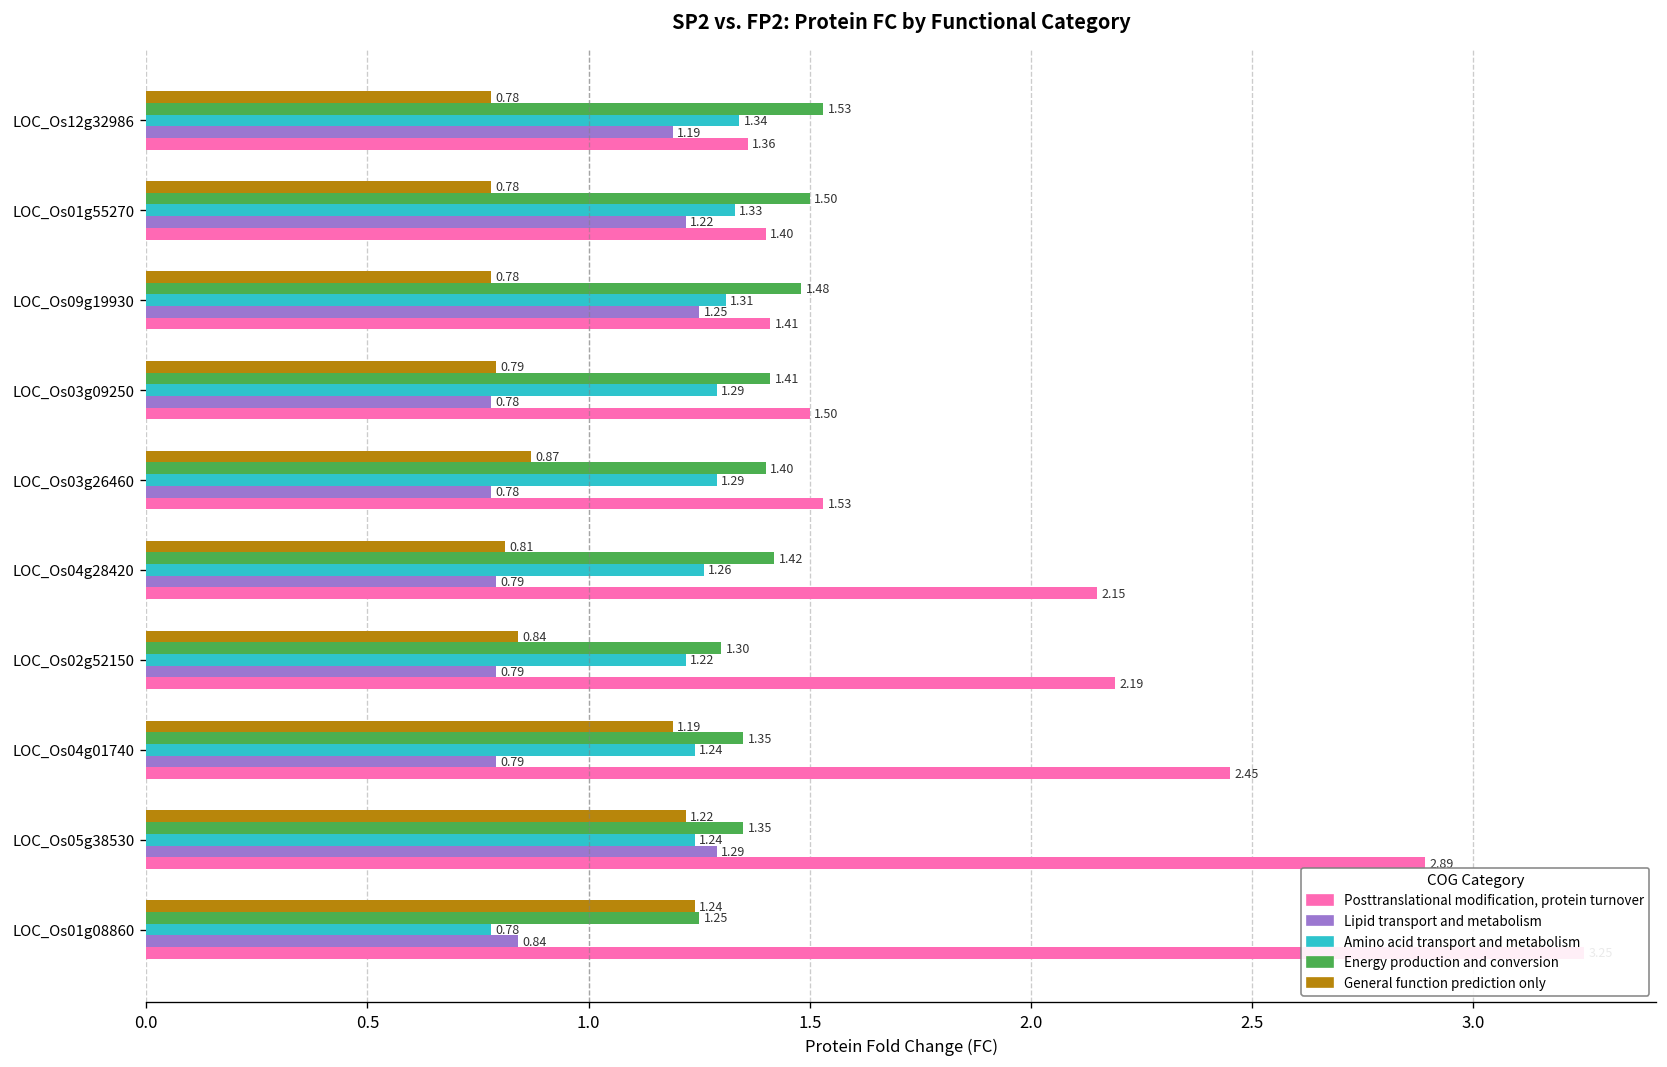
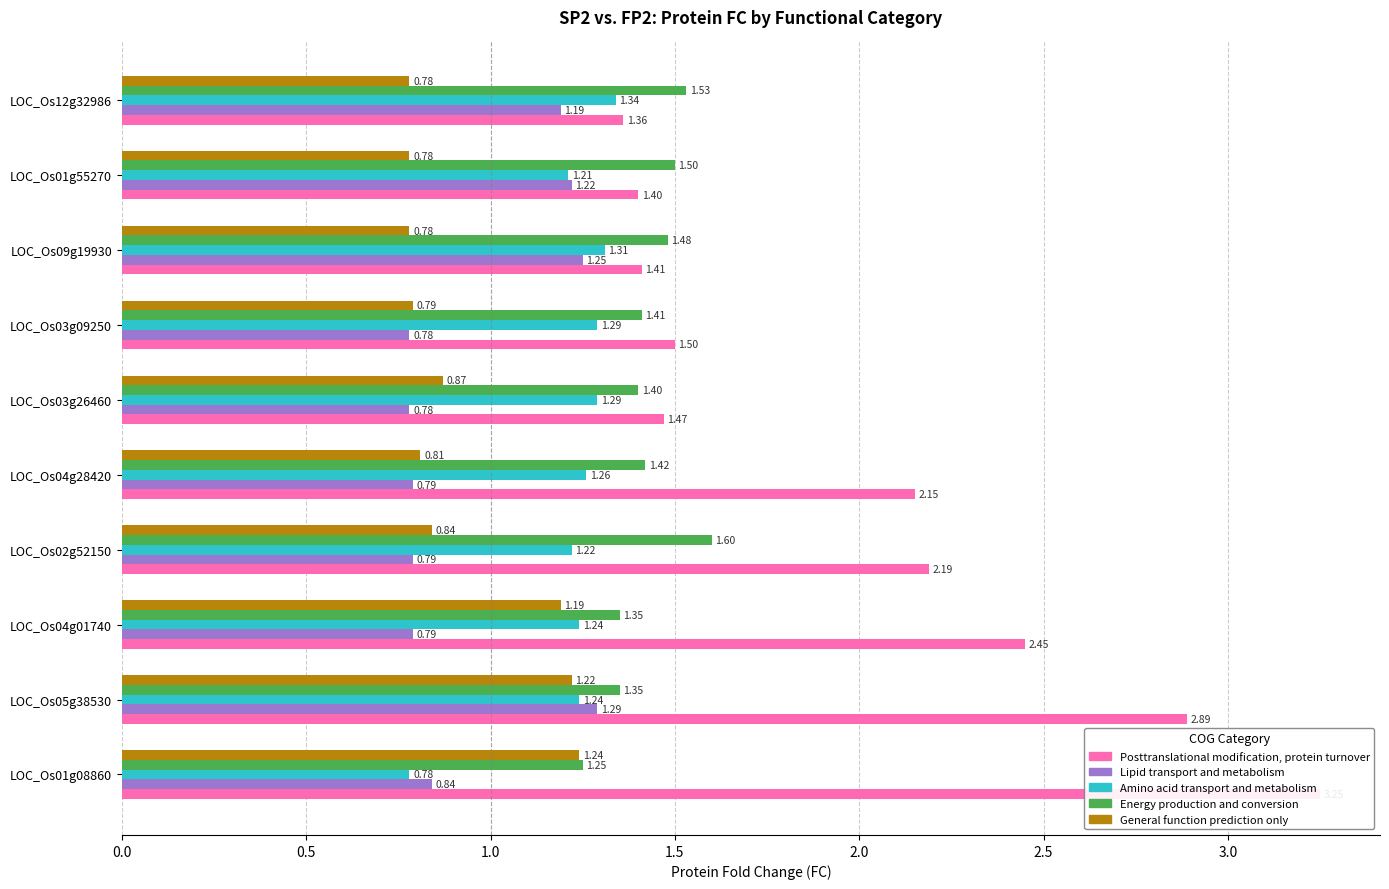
Amino acid transport and metabolism, LOC_Os01g55270: 1.33 -> 1.21
Posttranslational modification, protein turnover, LOC_Os03g26460: 1.53 -> 1.47
Energy production and conversion, LOC_Os02g52150: 1.30 -> 1.60
